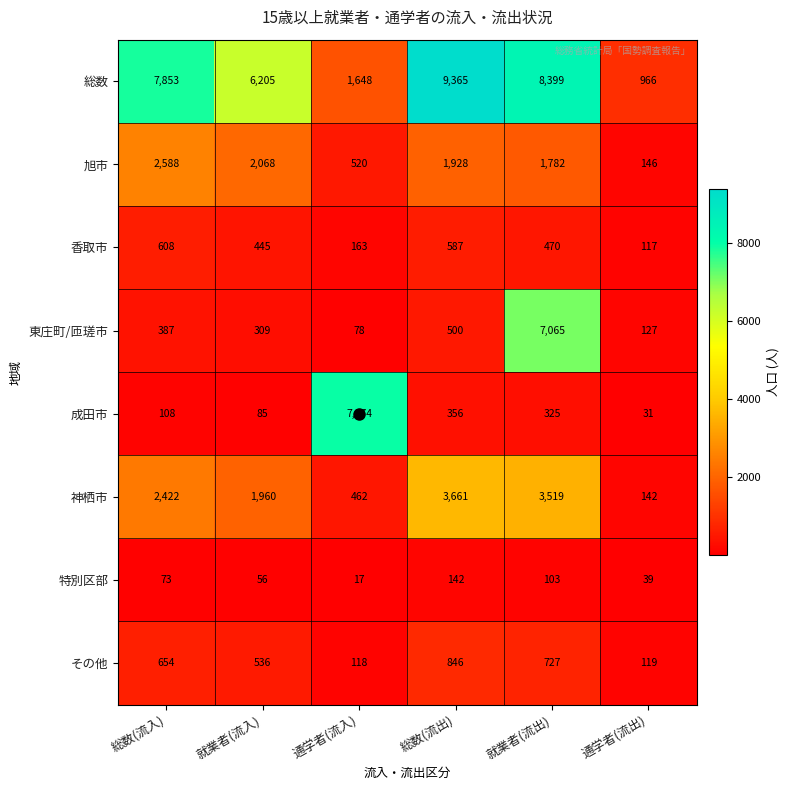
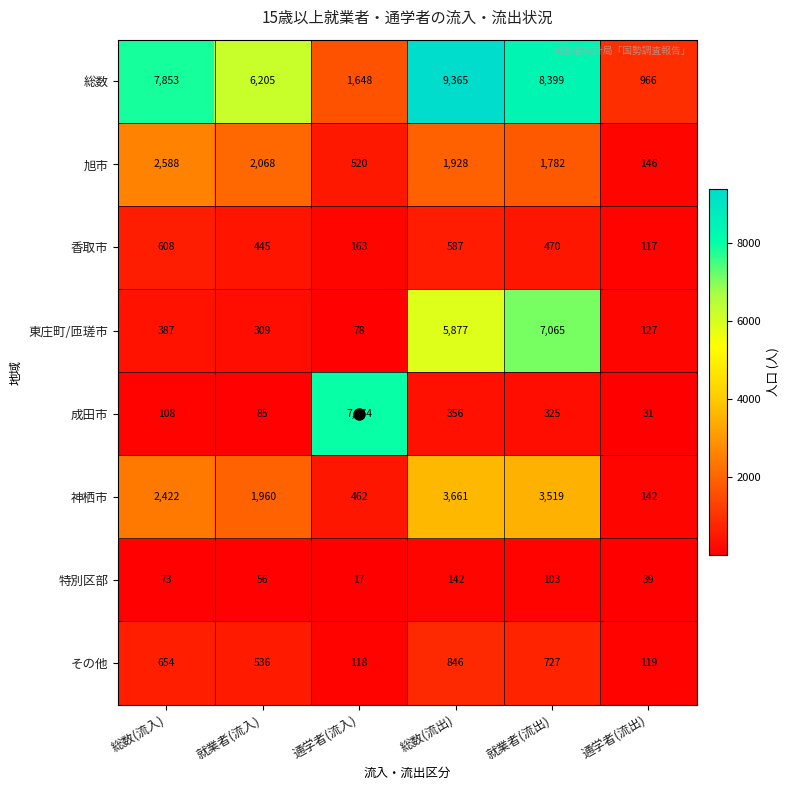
東庄町/匝瑳市, 総数(流出): 500 -> 5,877
